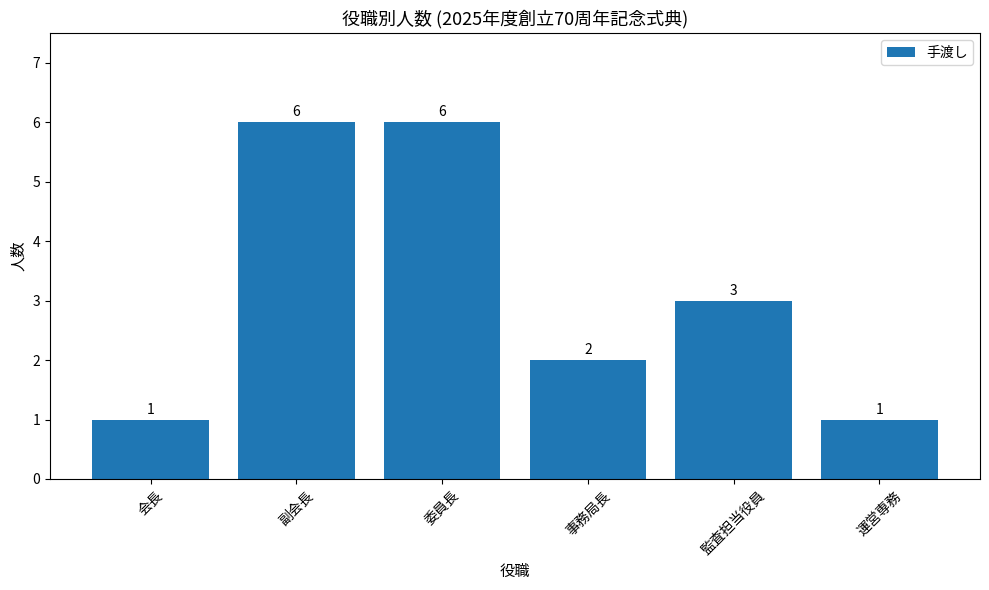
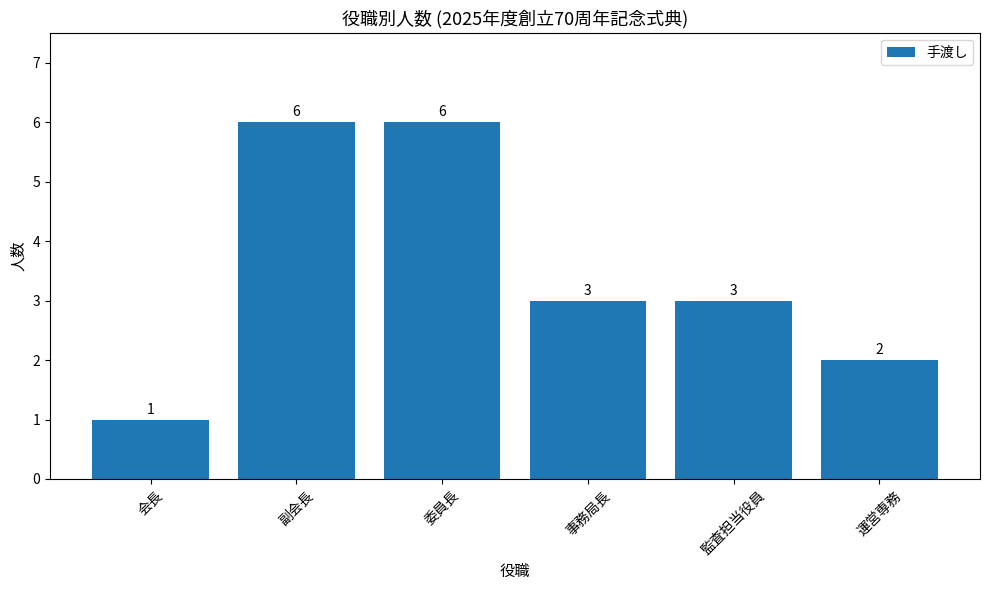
事務局長: 2 -> 3
運営専務: 1 -> 2
